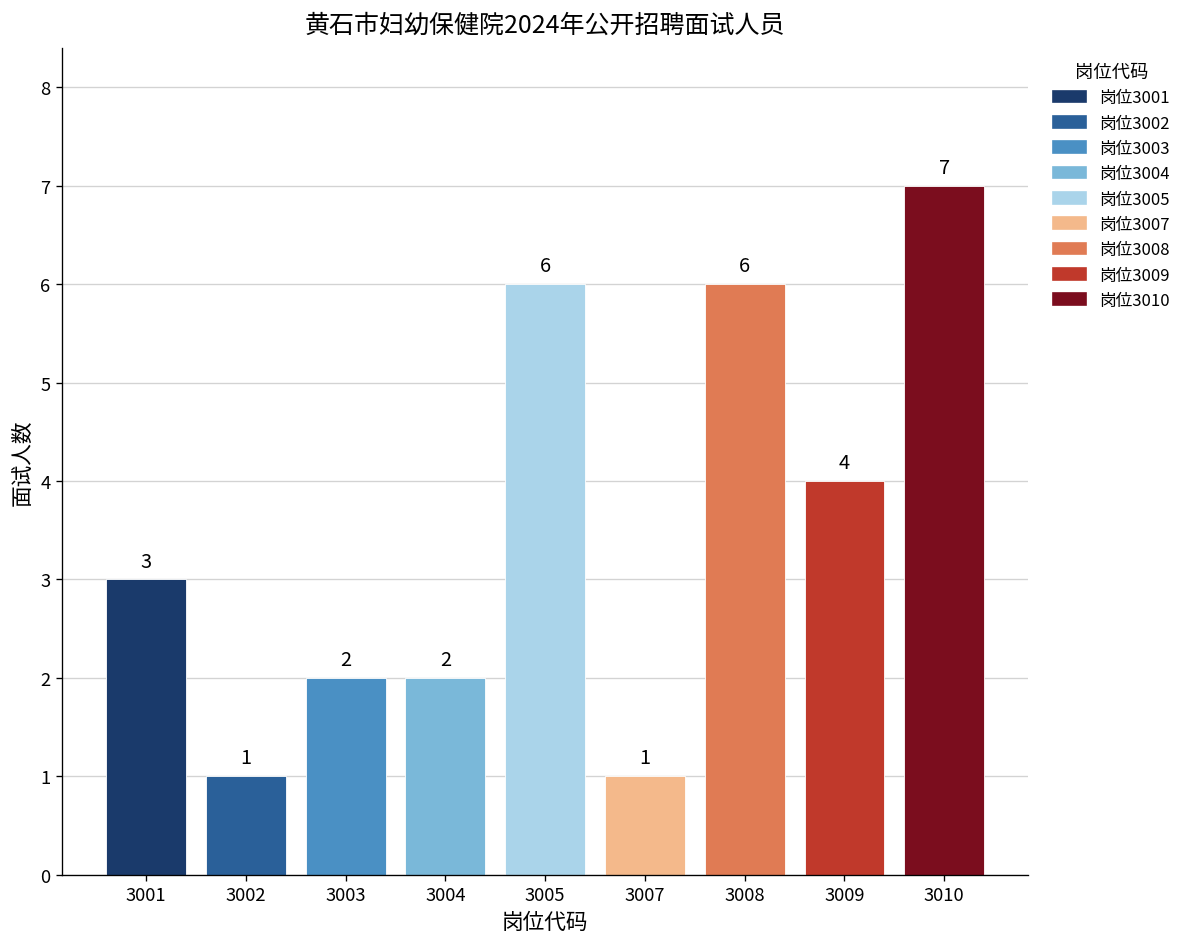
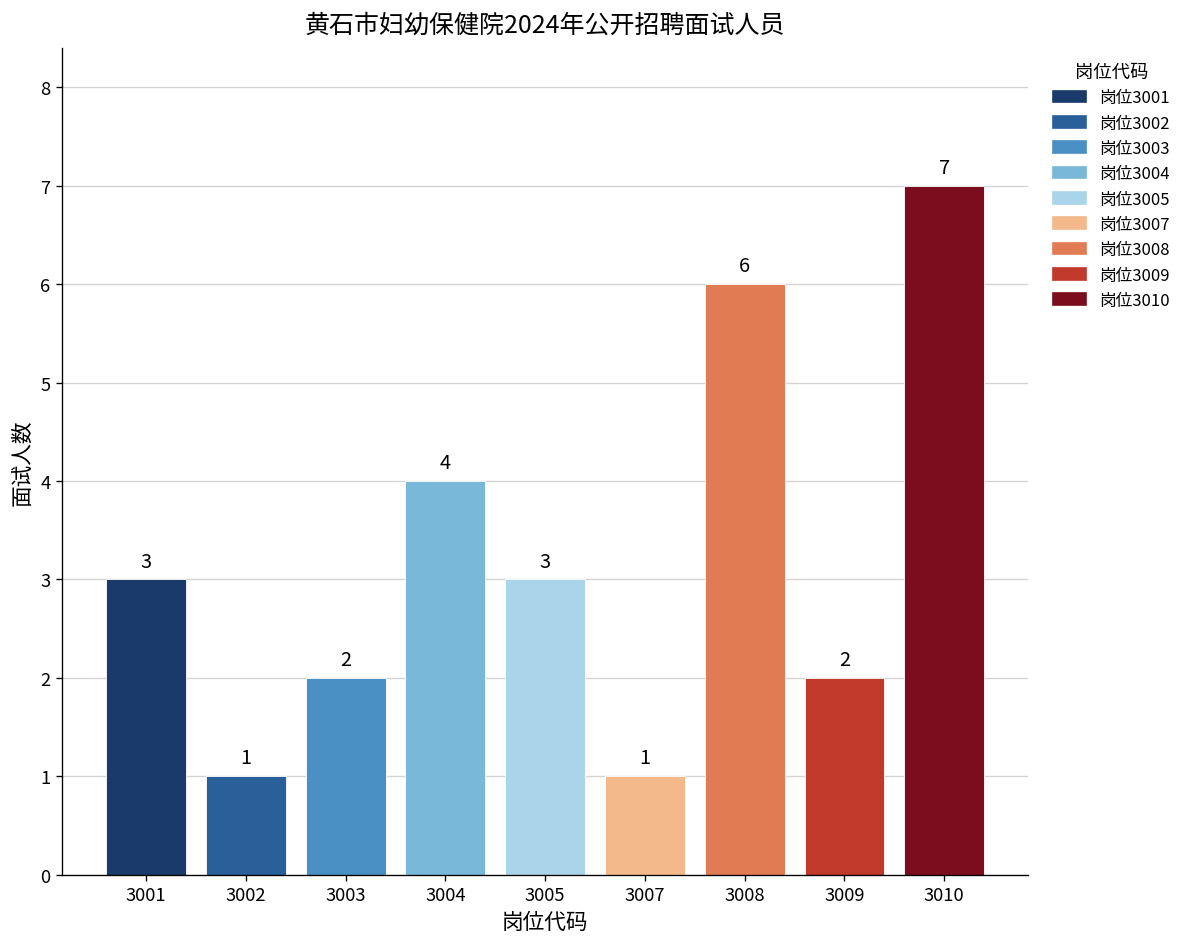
3004: 2 -> 4
3005: 6 -> 3
3009: 4 -> 2
